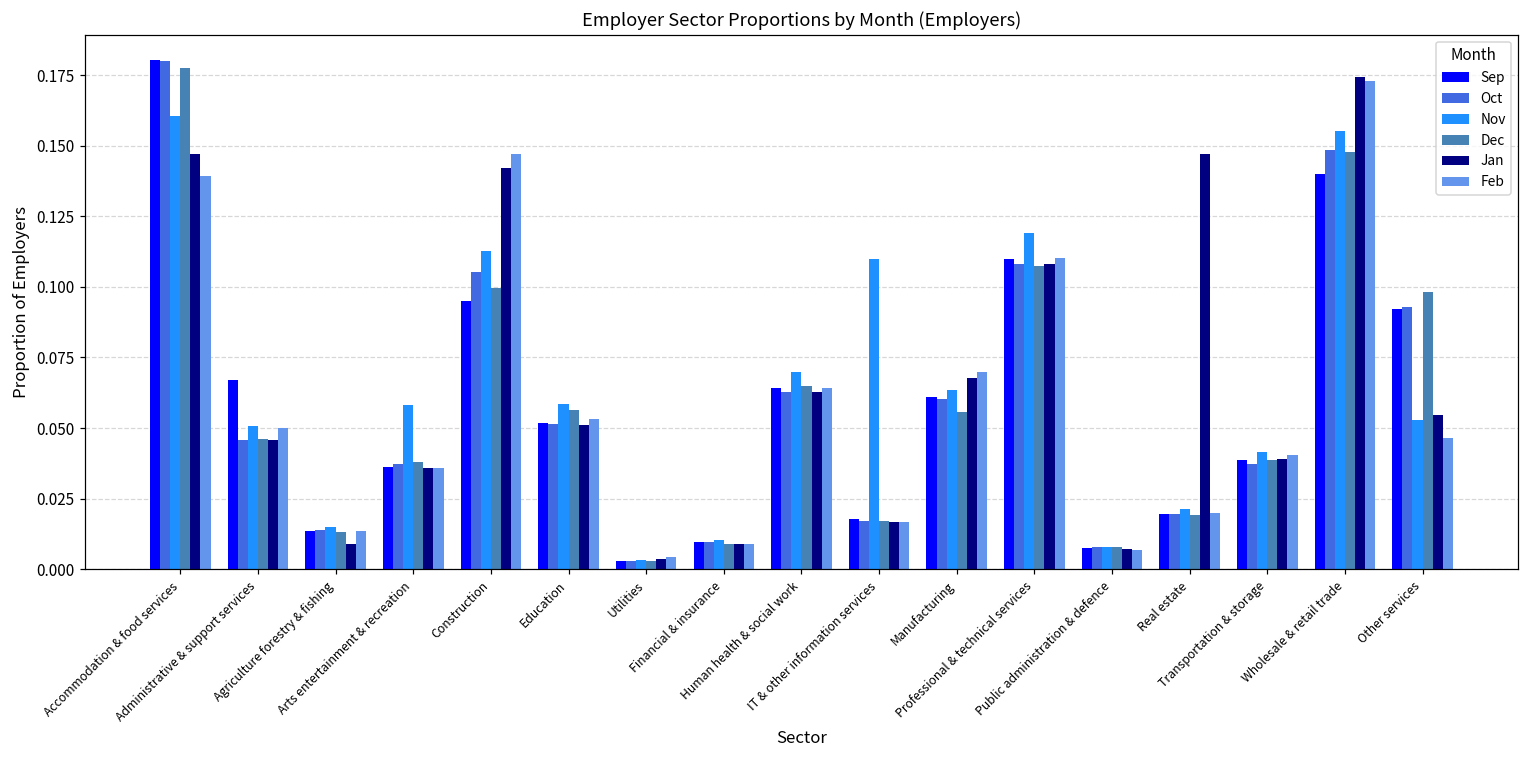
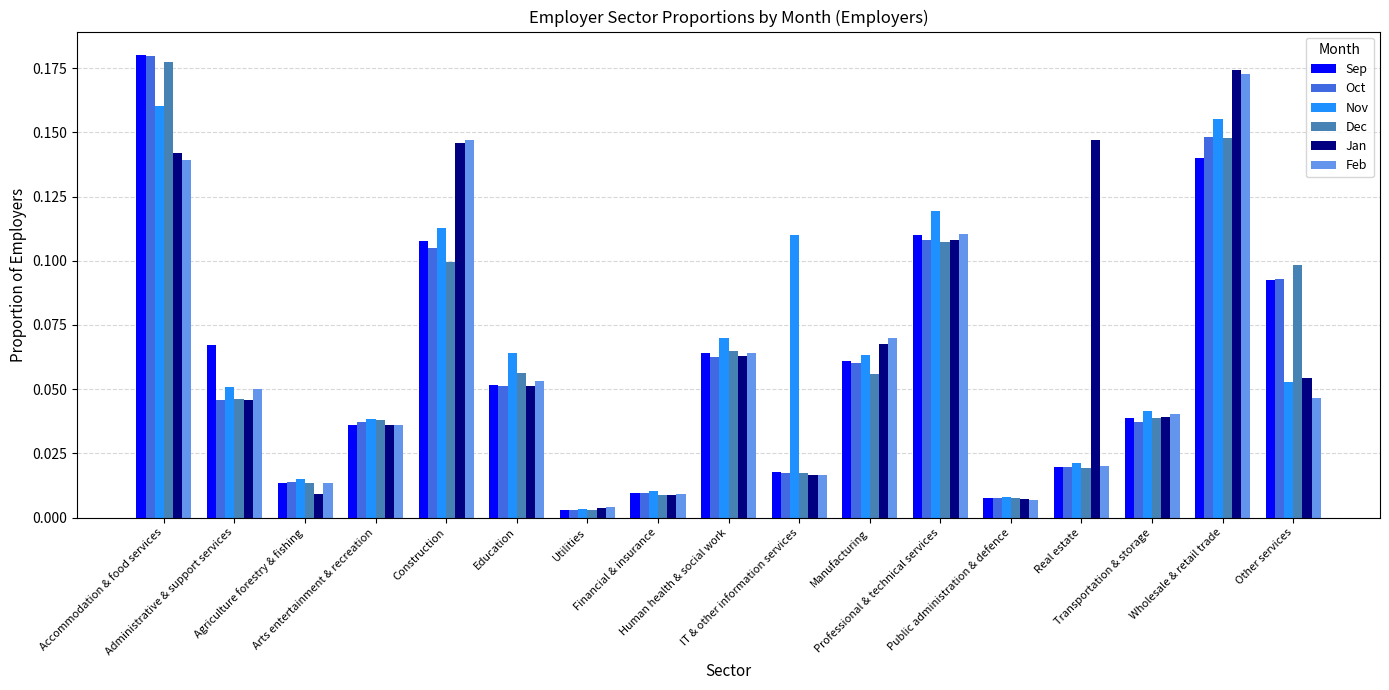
Jan, Accommodation & food services: 0.147 -> 0.142
Nov, Arts entertainment & recreation: 0.058 -> 0.038
Sep, Construction: 0.095 -> 0.108
Jan, Construction: 0.142 -> 0.146
Nov, Education: 0.058 -> 0.064
